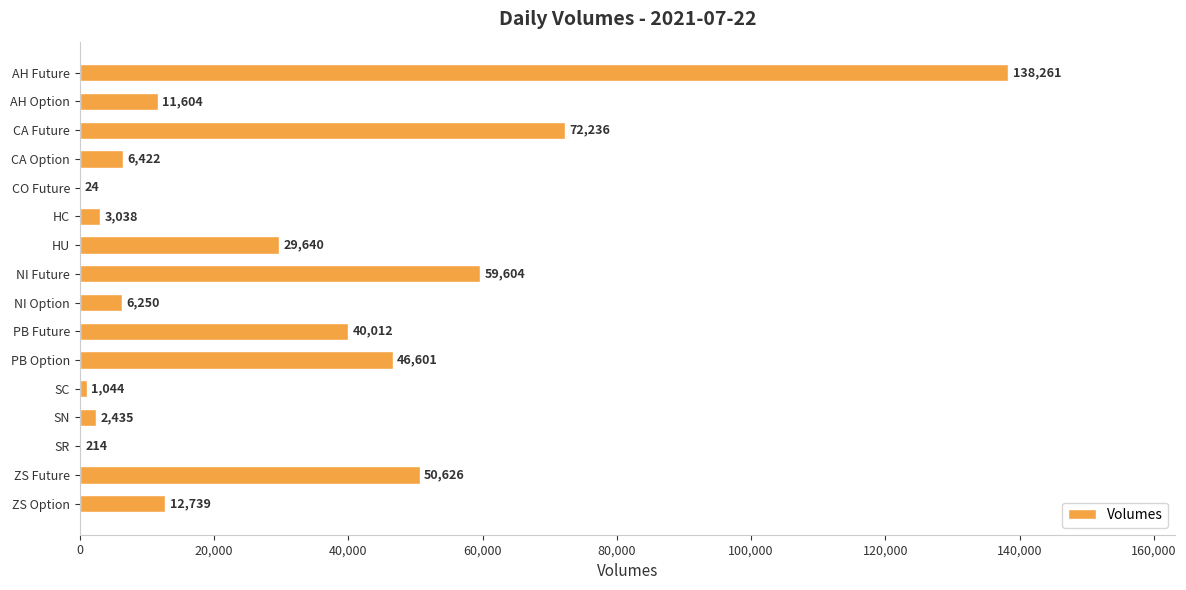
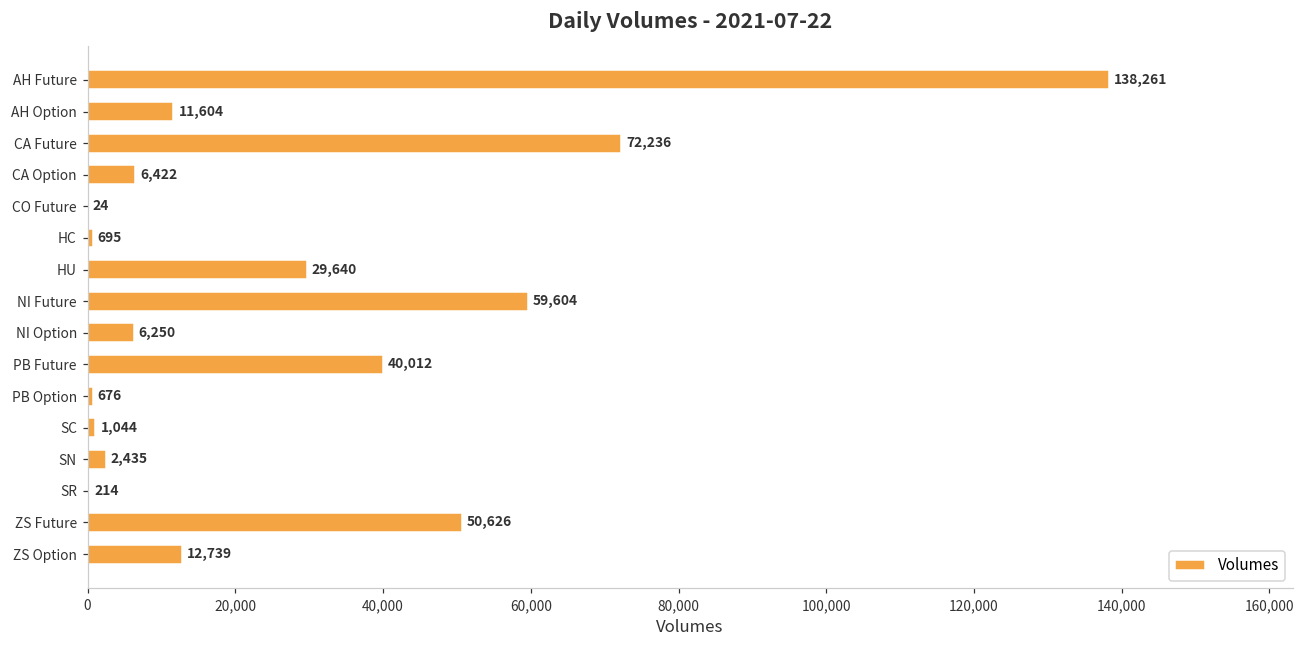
HC: 3,038 -> 695
PB Option: 46,601 -> 676
